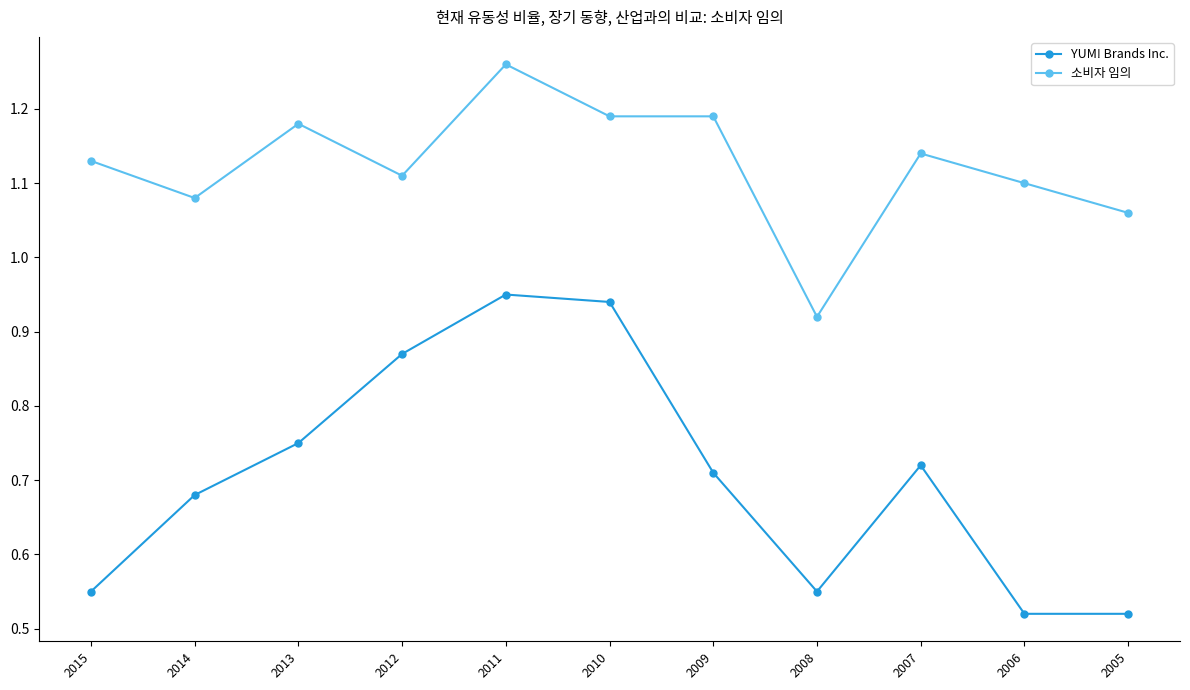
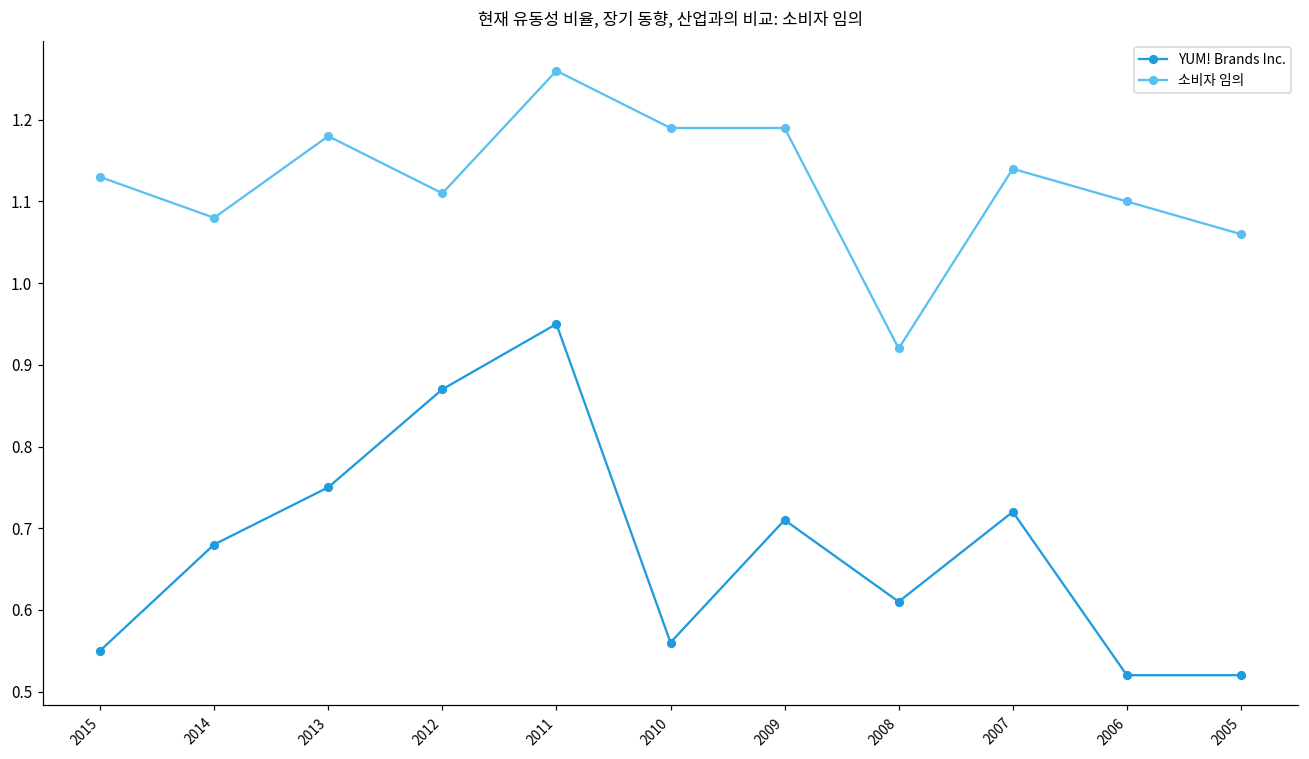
YUM! Brands Inc., 2010: 0.94 -> 0.56
YUM! Brands Inc., 2008: 0.55 -> 0.61
